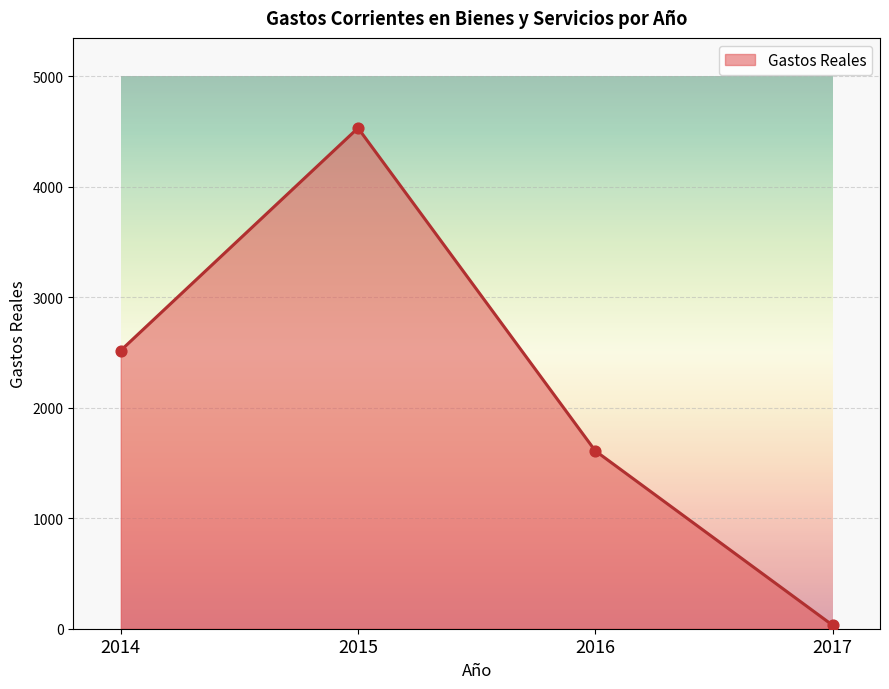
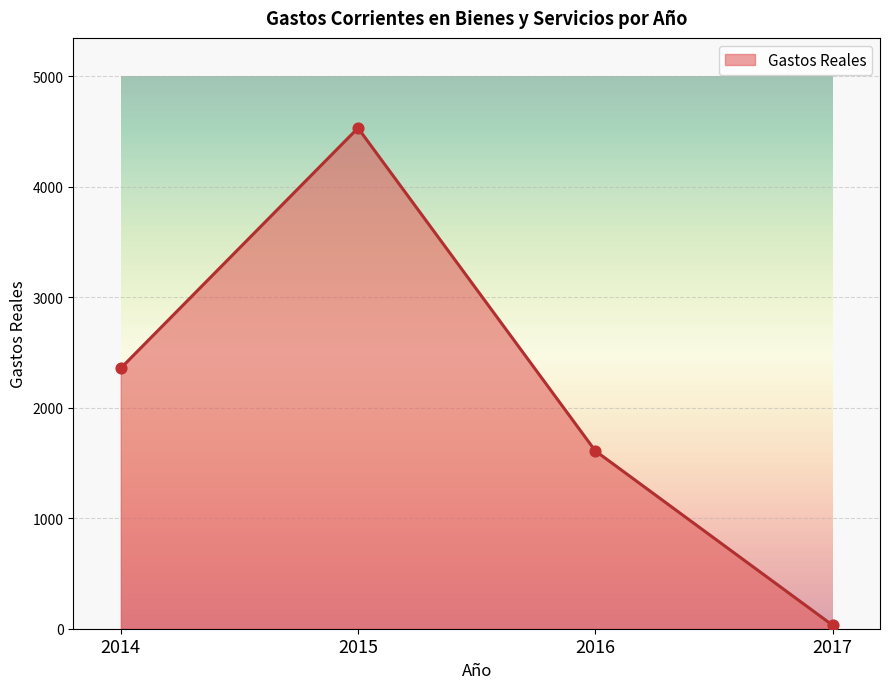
2014: 2520 -> 2360
